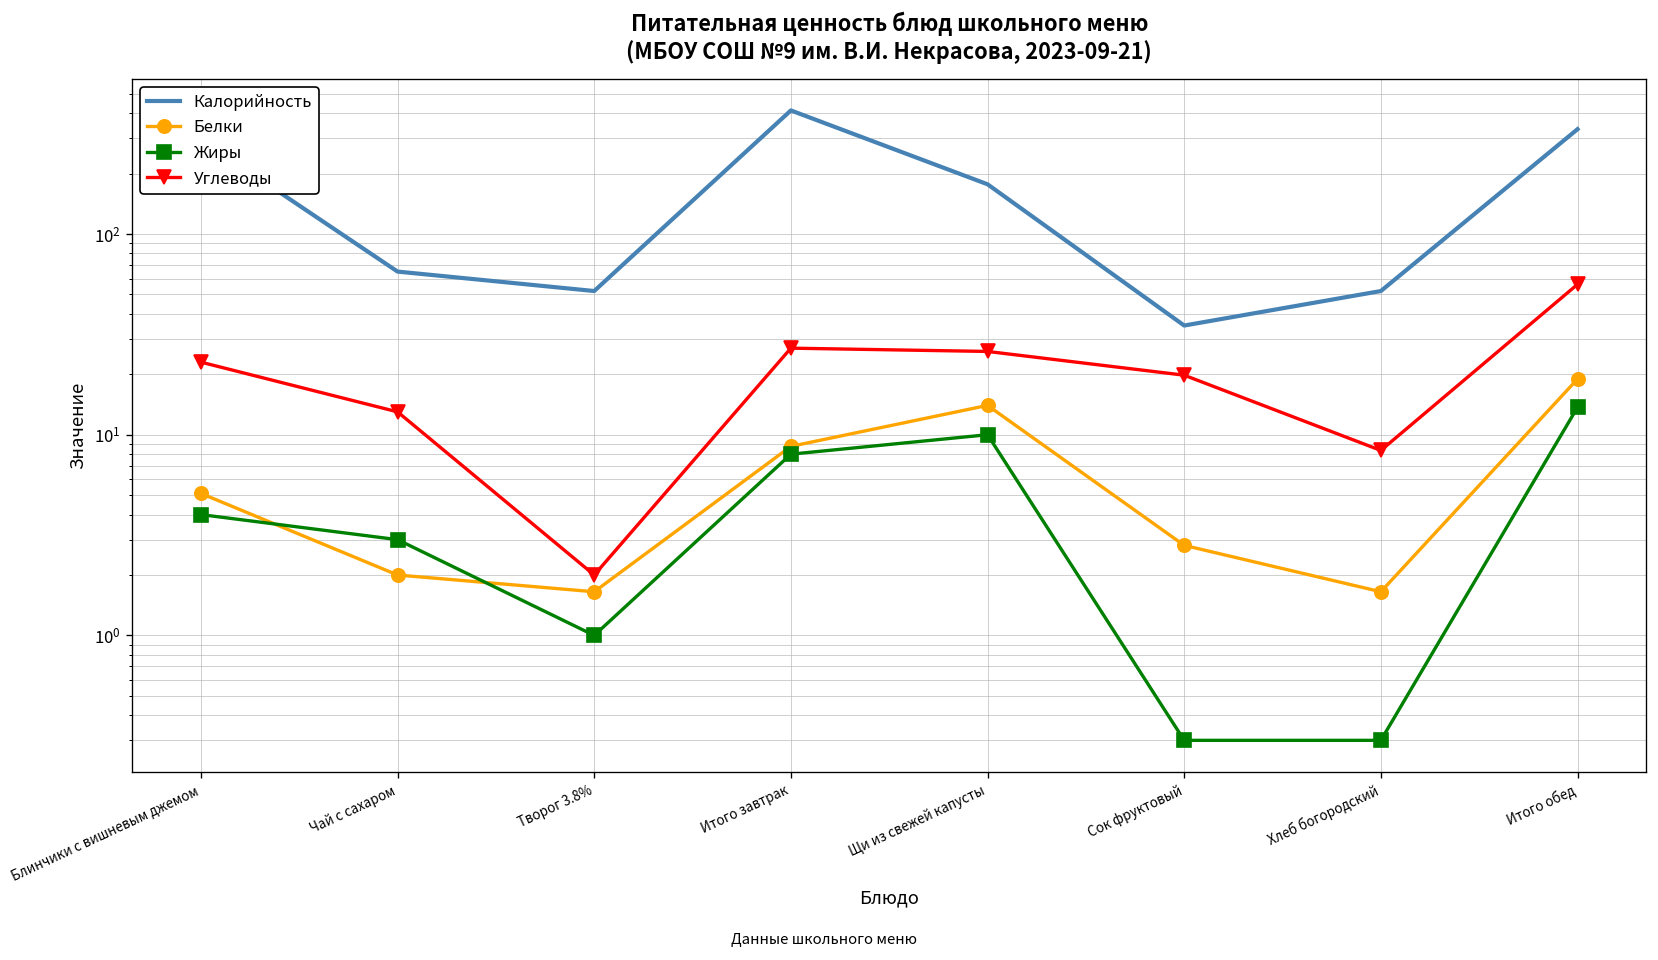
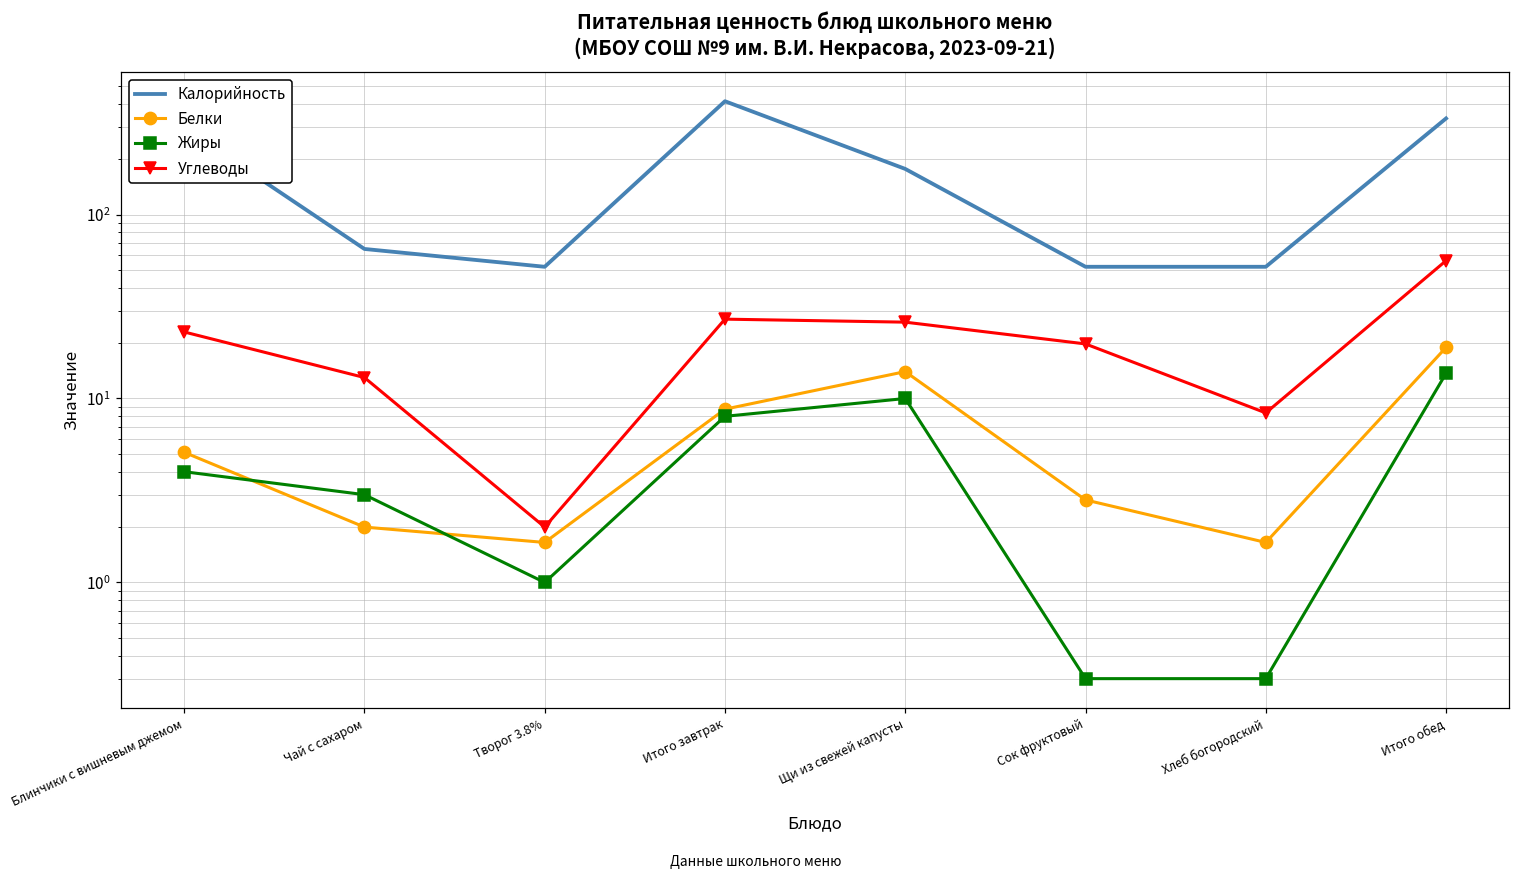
Калорийность, Сок фруктовый: 35 -> 52
